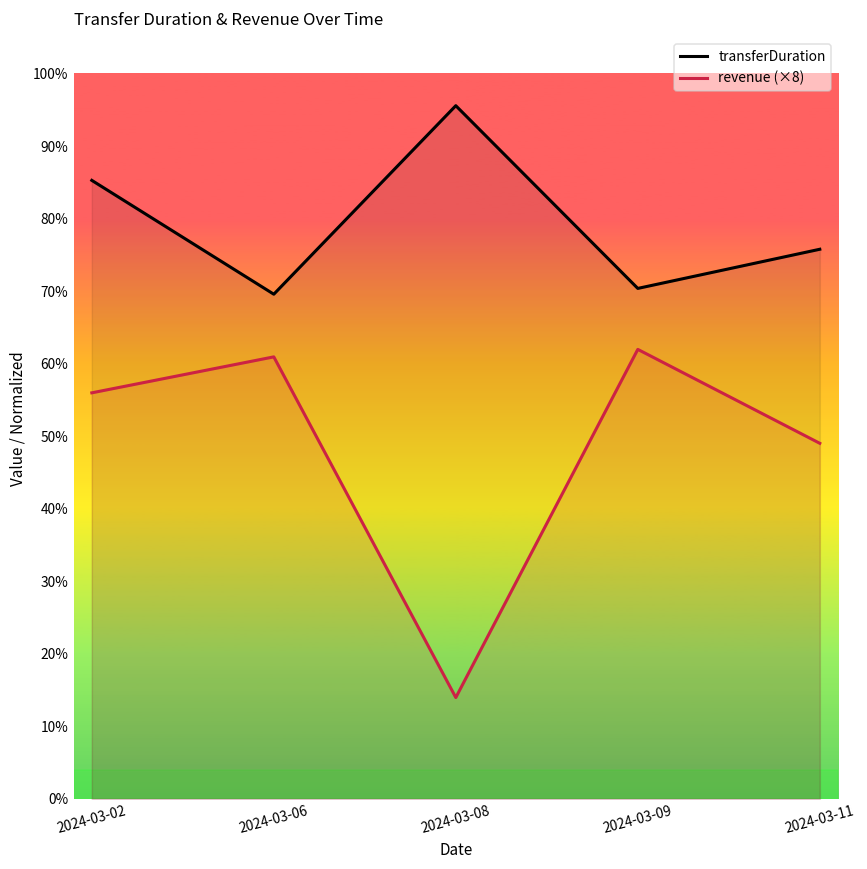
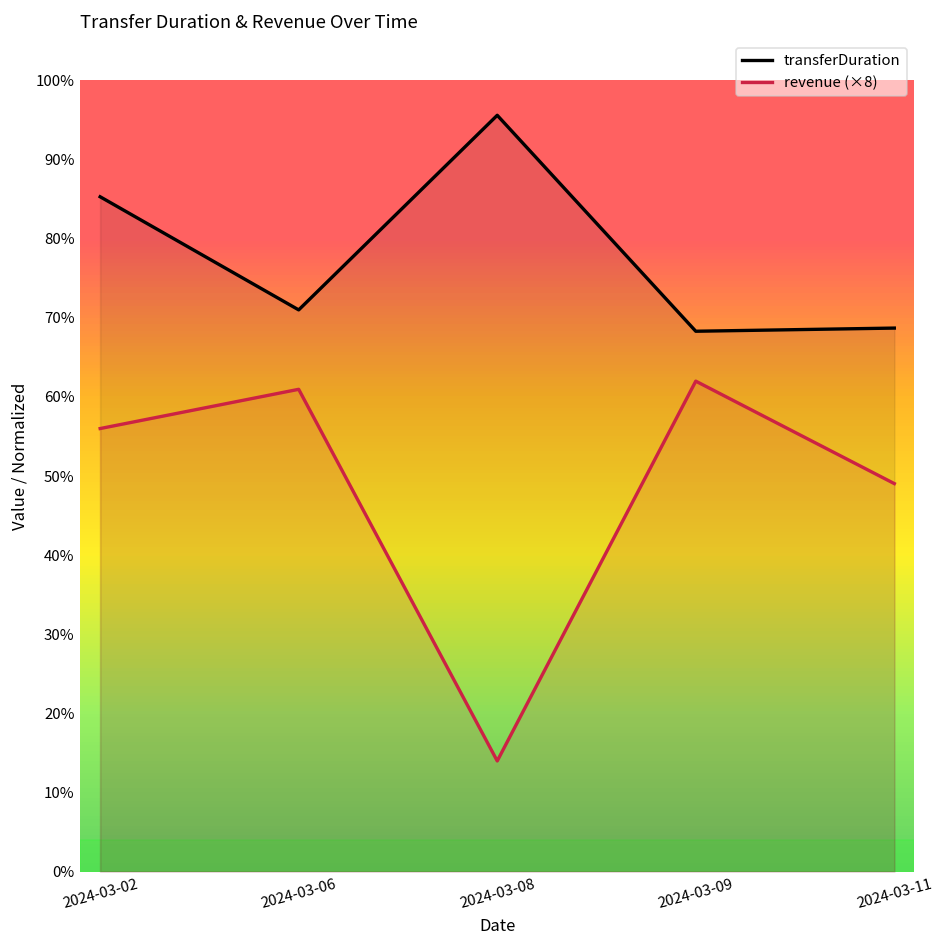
transferDuration, 2024-03-06: 70% -> 71%
transferDuration, 2024-03-09: 70% -> 68%
transferDuration, 2024-03-11: 76% -> 69%
